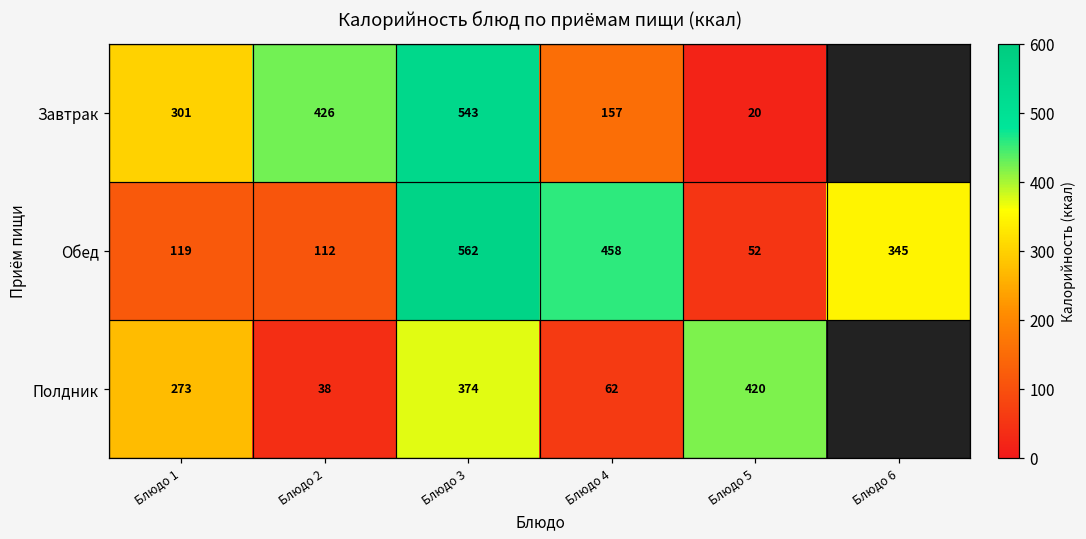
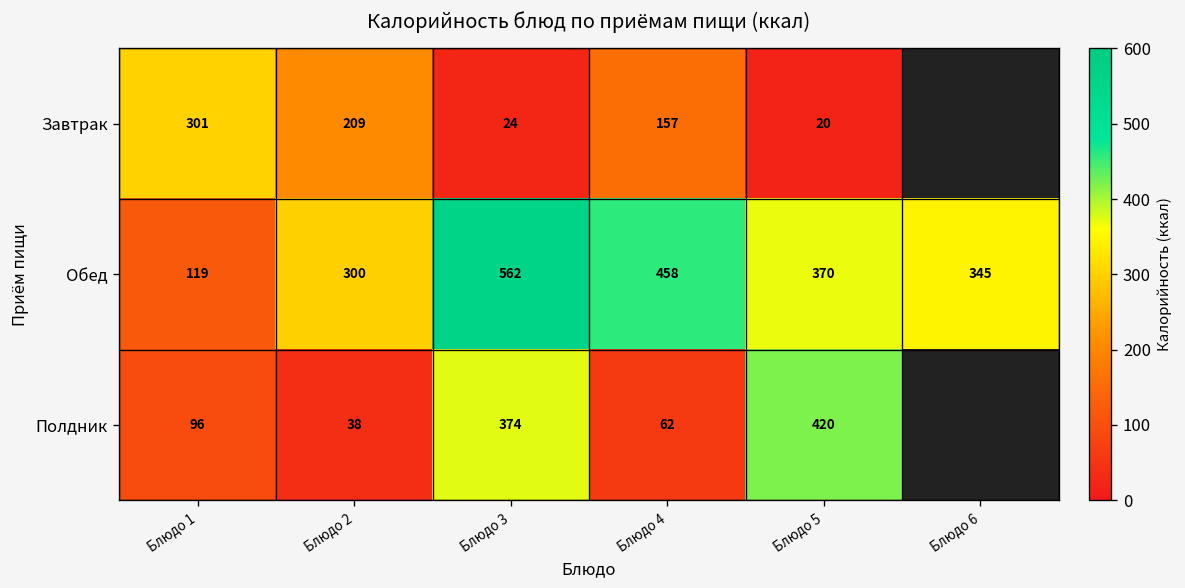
Завтрак, Блюдо 2: 426 -> 209
Завтрак, Блюдо 3: 543 -> 24
Обед, Блюдо 2: 112 -> 300
Обед, Блюдо 5: 52 -> 370
Полдник, Блюдо 1: 273 -> 96
